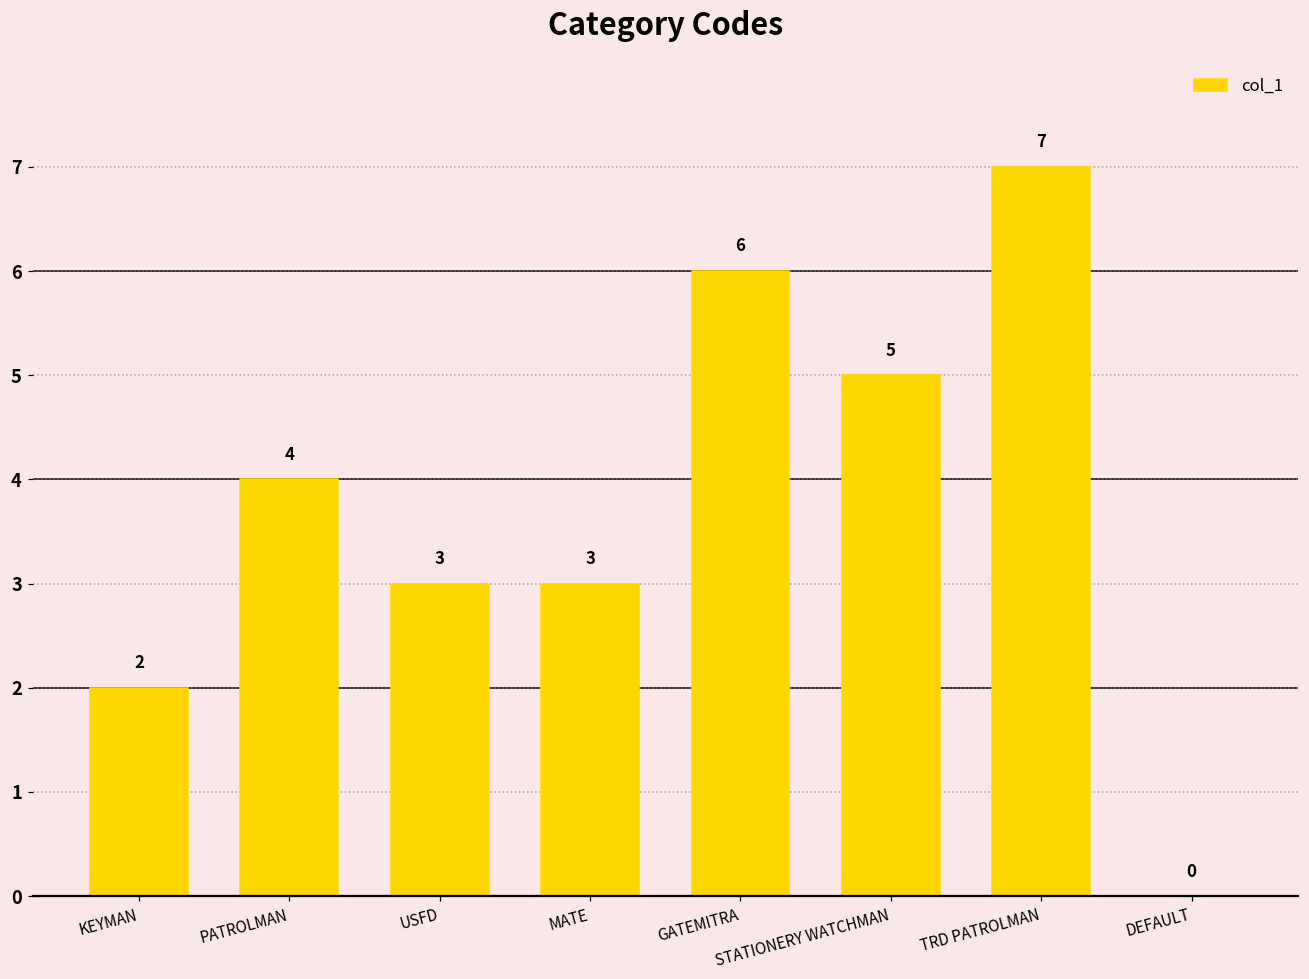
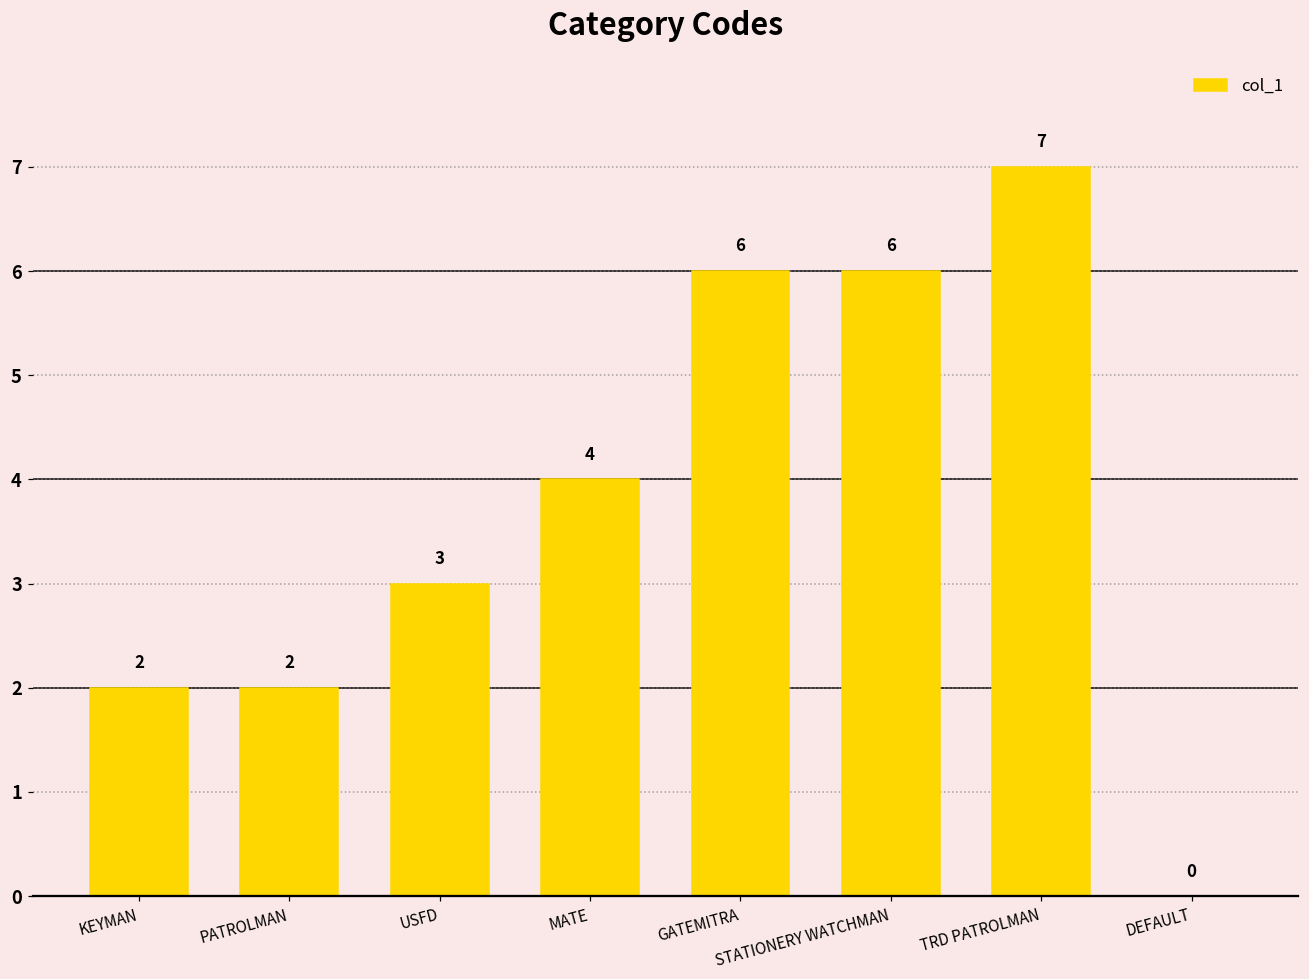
PATROLMAN: 4 -> 2
MATE: 3 -> 4
STATIONERY WATCHMAN: 5 -> 6
